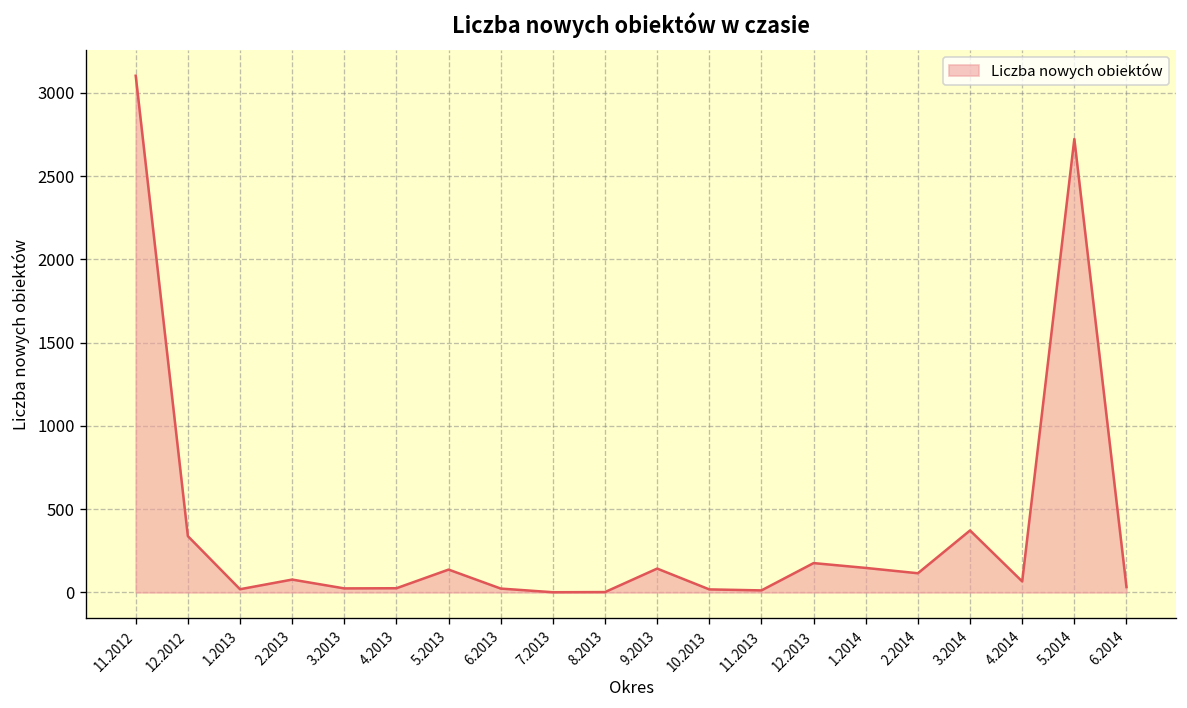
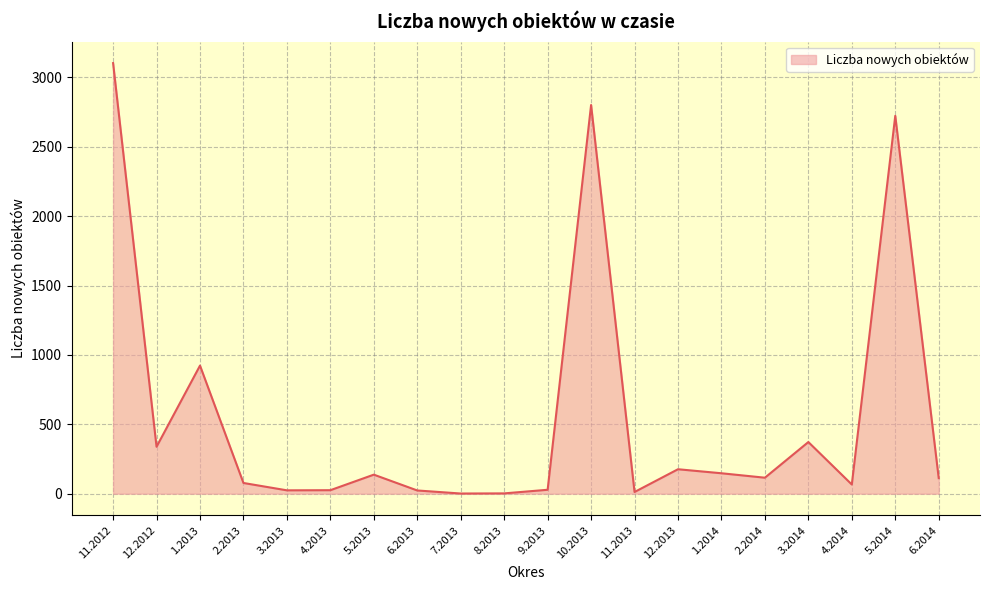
1.2013: 20 -> 920
9.2013: 140 -> 30
10.2013: 20 -> 2800
6.2014: 30 -> 110
